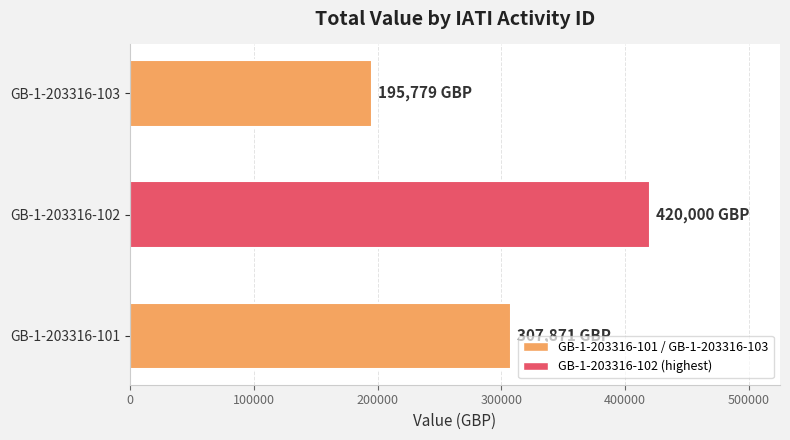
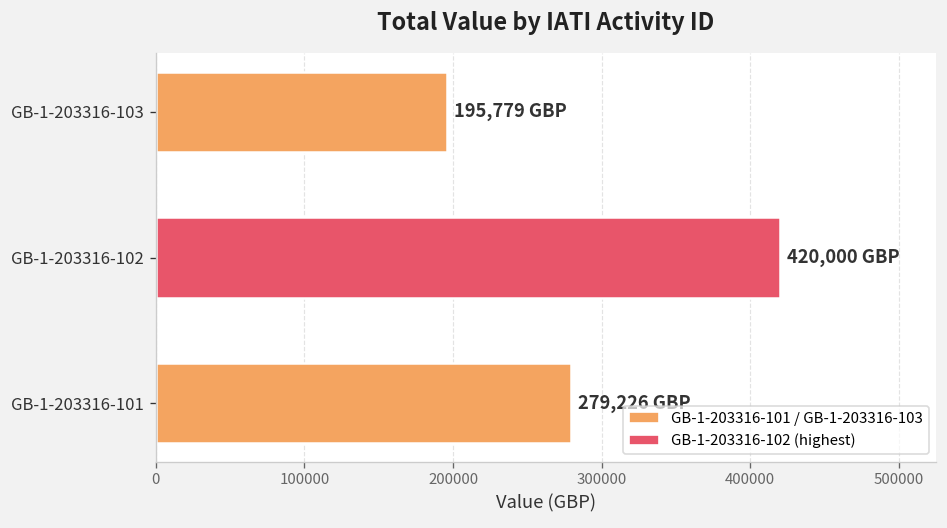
GB-1-203316-101: 308000 -> 279000
